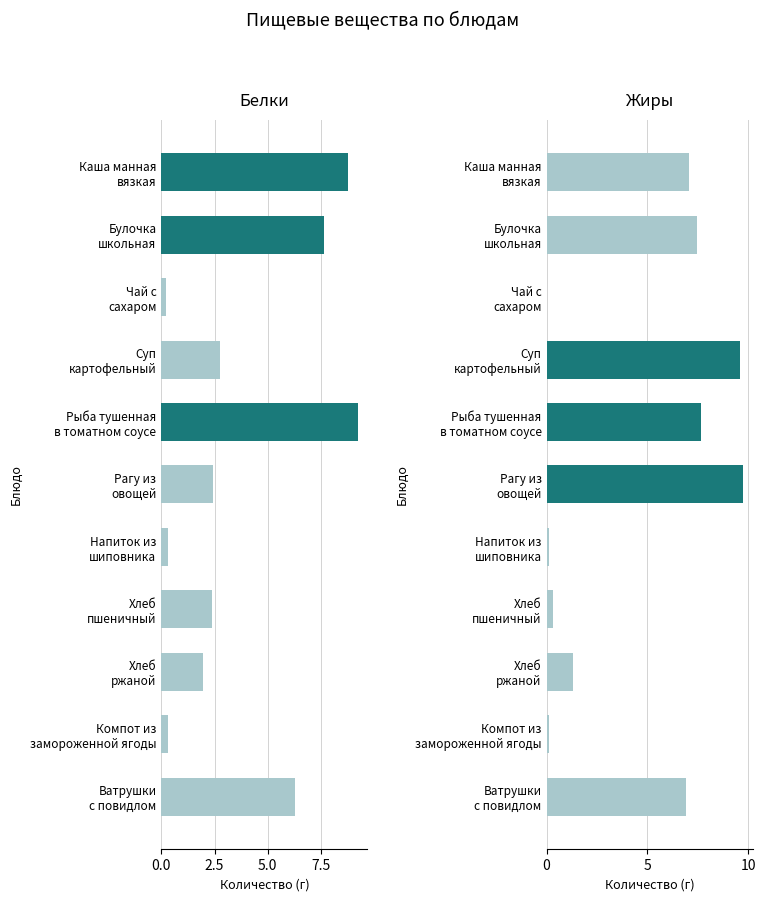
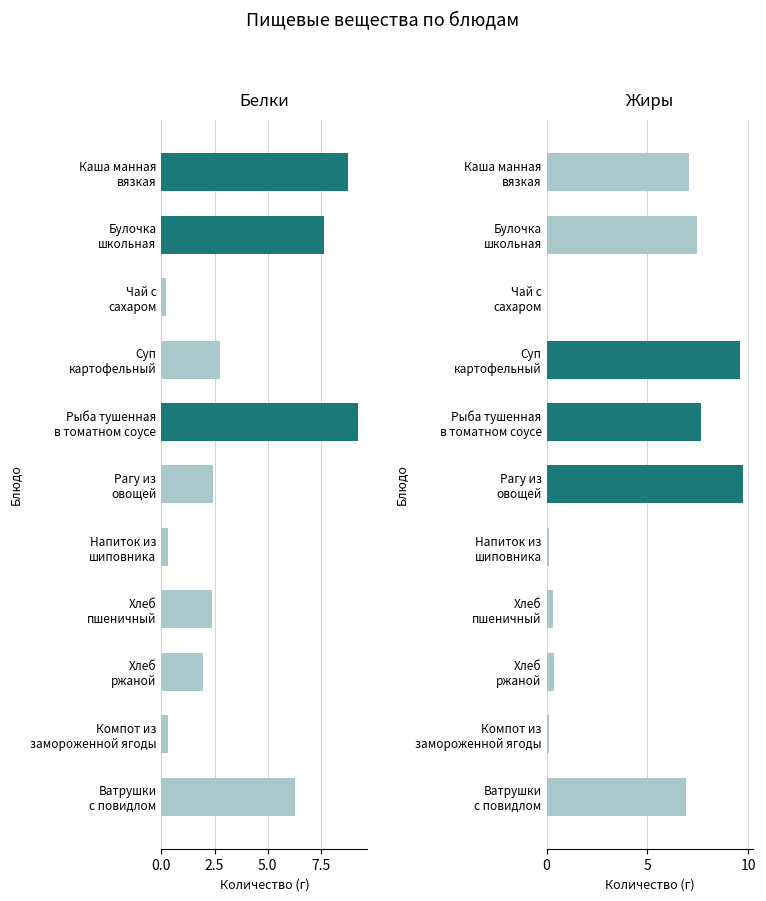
Жиры, Хлеб ржаной: 1.3 -> 0.4
